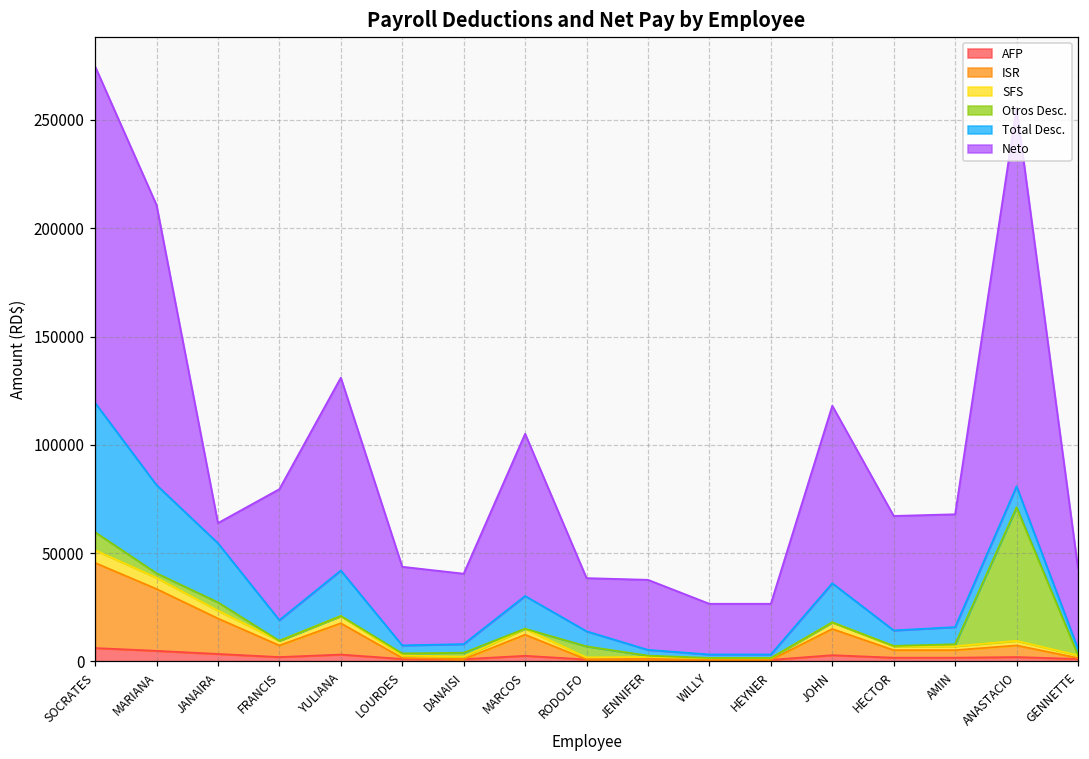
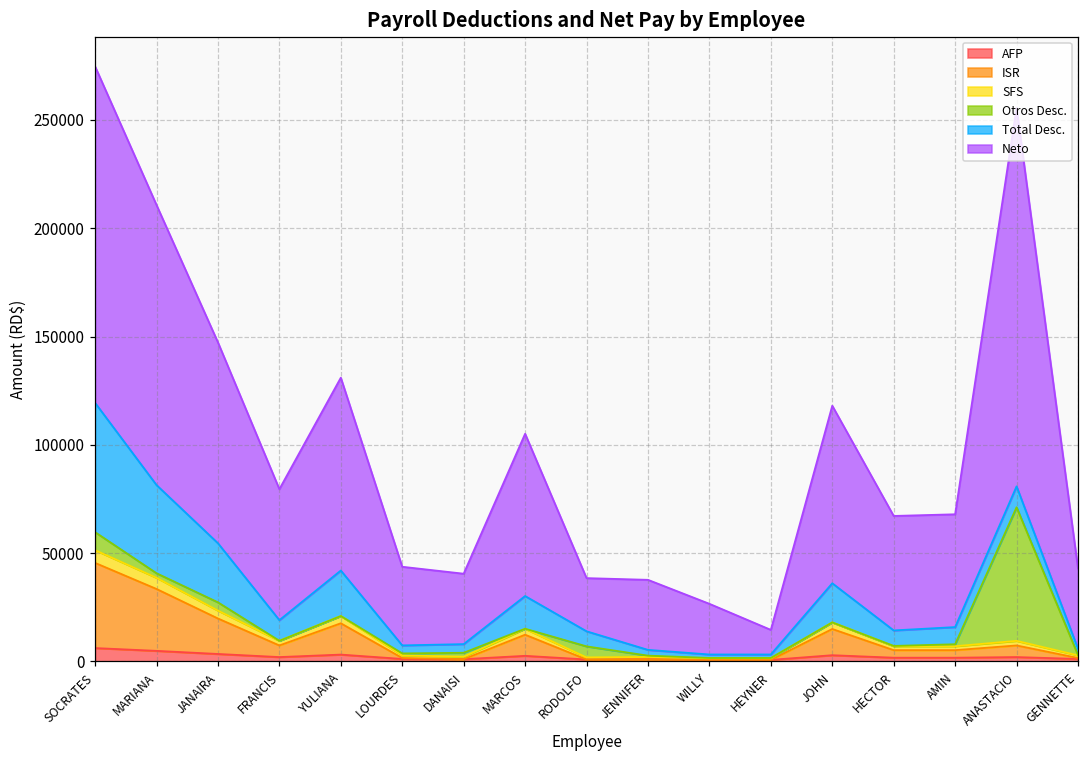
Neto, JANAIRA: 9000 -> 93000
Neto, HEYNER: 23000 -> 11000
